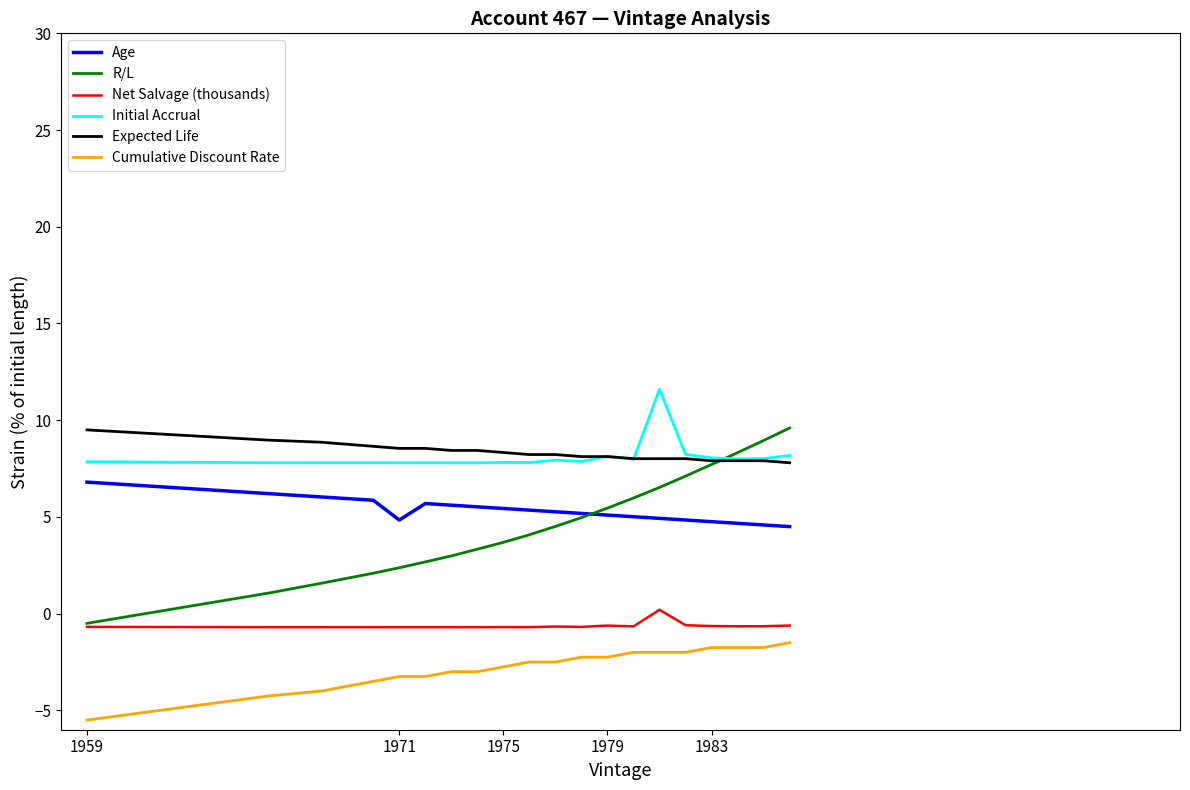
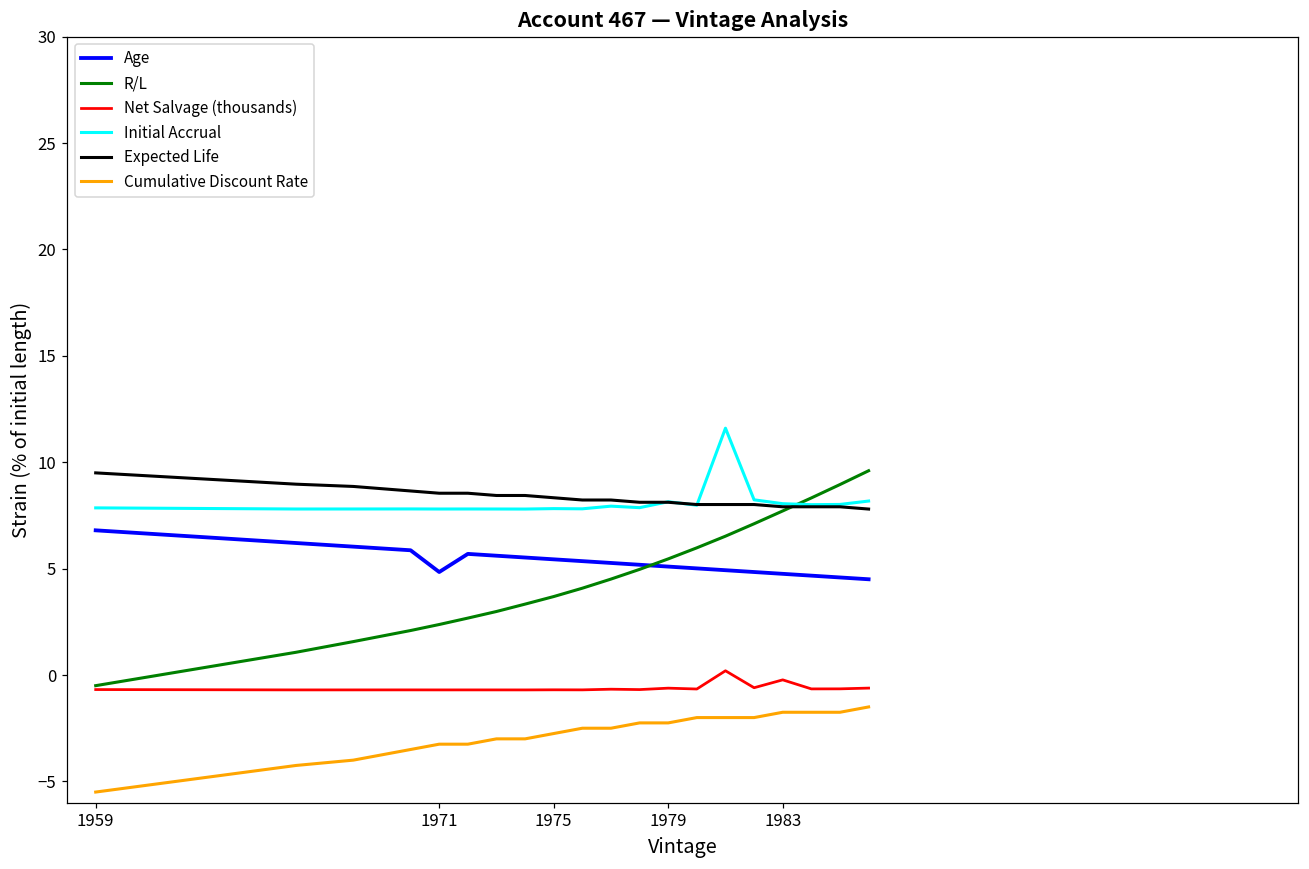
Net Salvage (thousands), 1983: -0.6 -> -0.2
